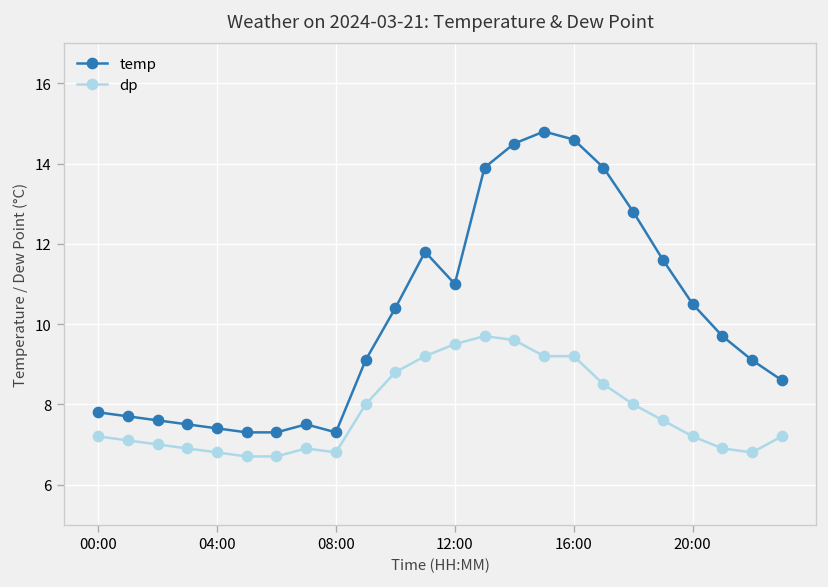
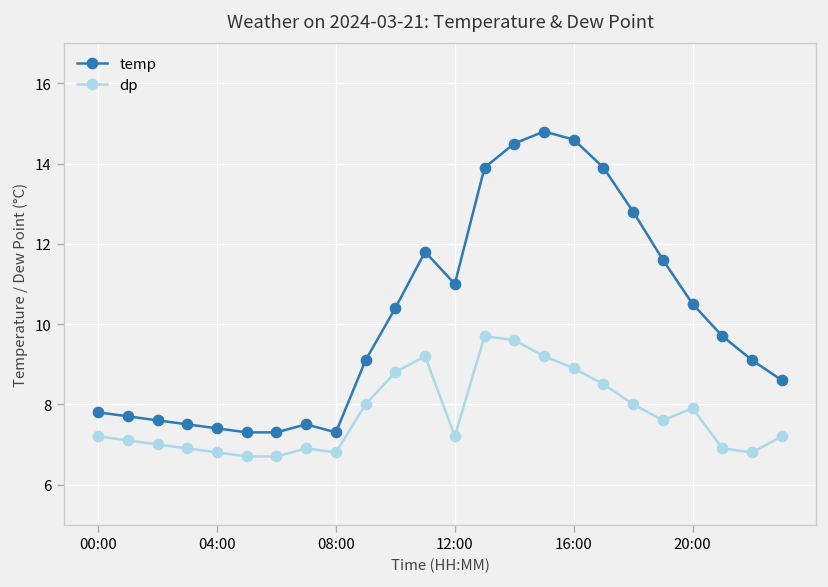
dp, 12:00: 9.5 -> 7.2
dp, 16:00: 9.2 -> 8.9
dp, 20:00: 7.2 -> 7.9
